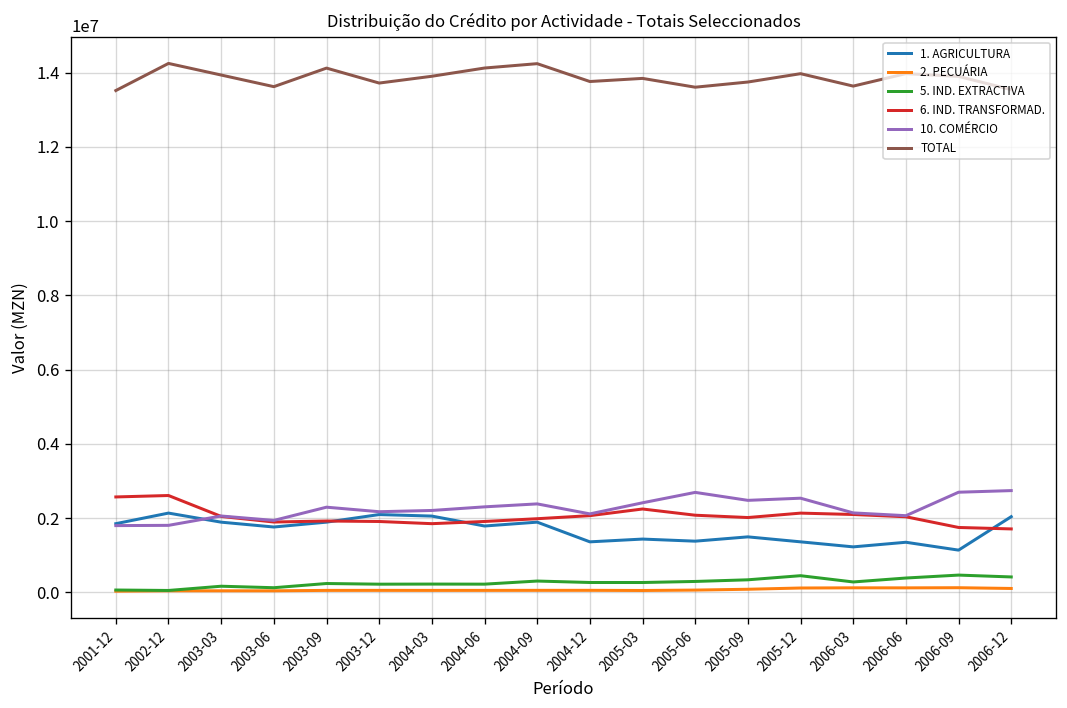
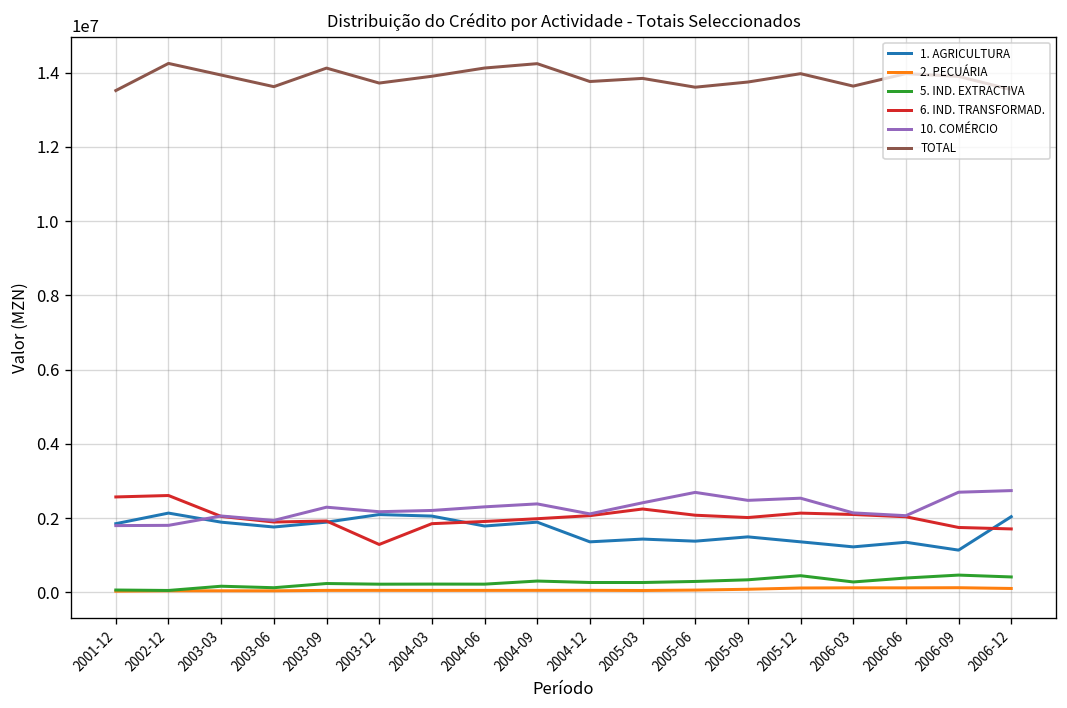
6. IND. TRANSFORMAD., 2003-12: 1900000 -> 1300000
